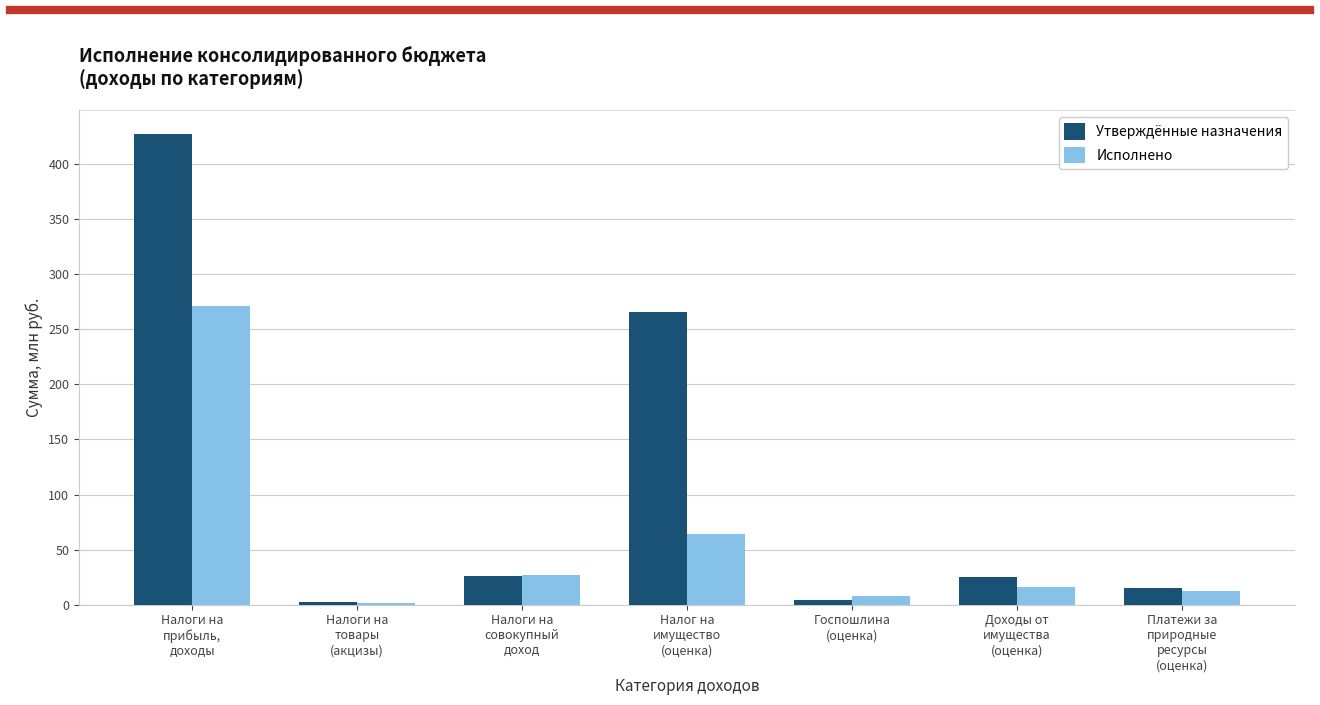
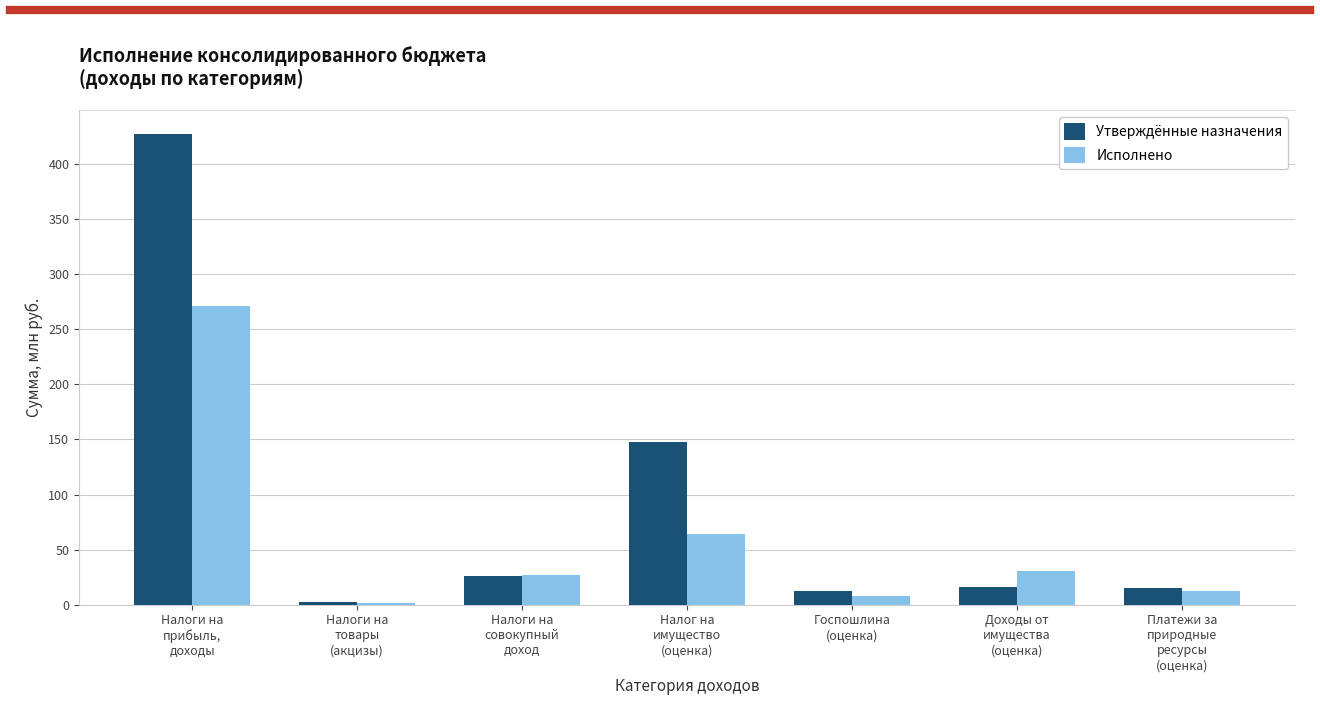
Утверждённые назначения, Налог на имущество (оценка): 265 -> 148
Утверждённые назначения, Госпошлина (оценка): 4 -> 12
Утверждённые назначения, Доходы от имущества (оценка): 25 -> 17
Исполнено, Доходы от имущества (оценка): 16 -> 31
